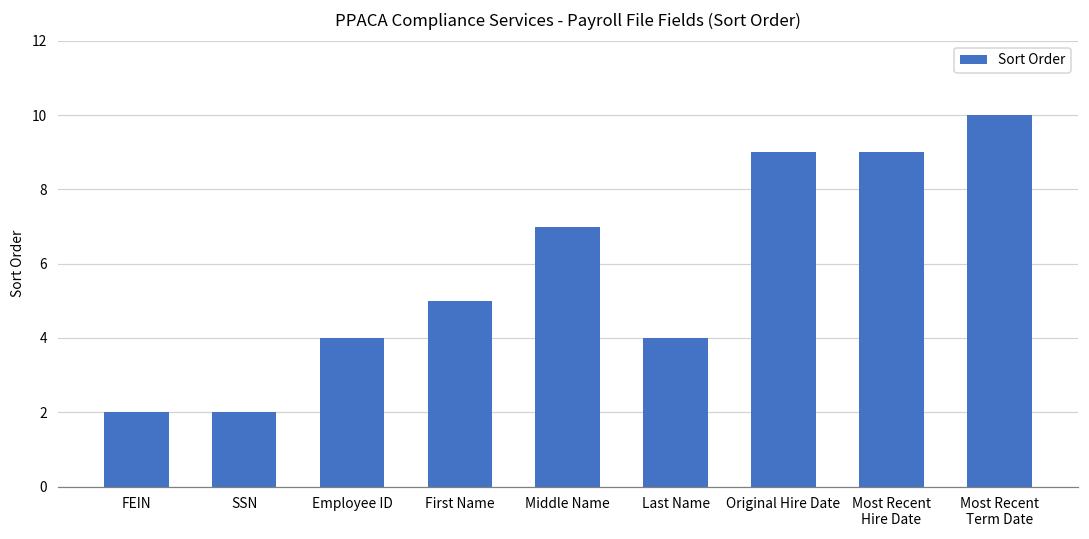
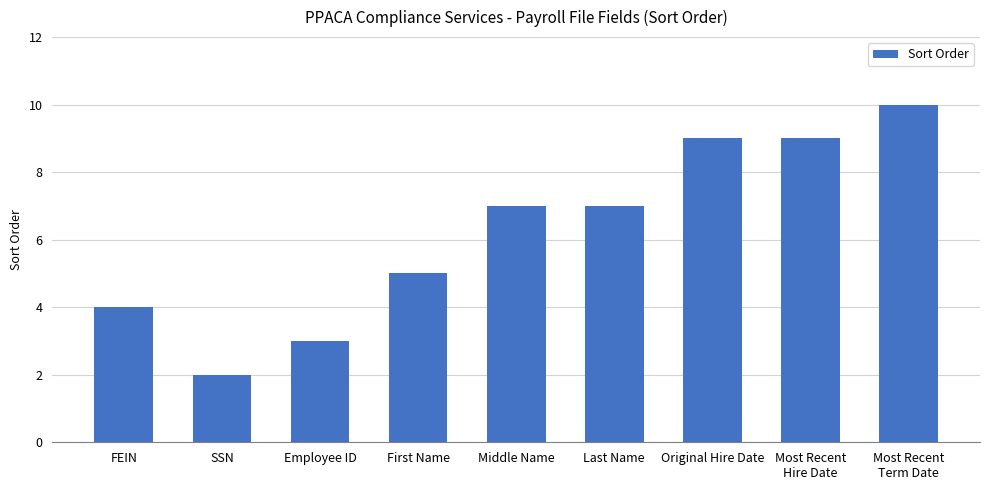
FEIN: 2 -> 4
Employee ID: 4 -> 3
Last Name: 4 -> 7
